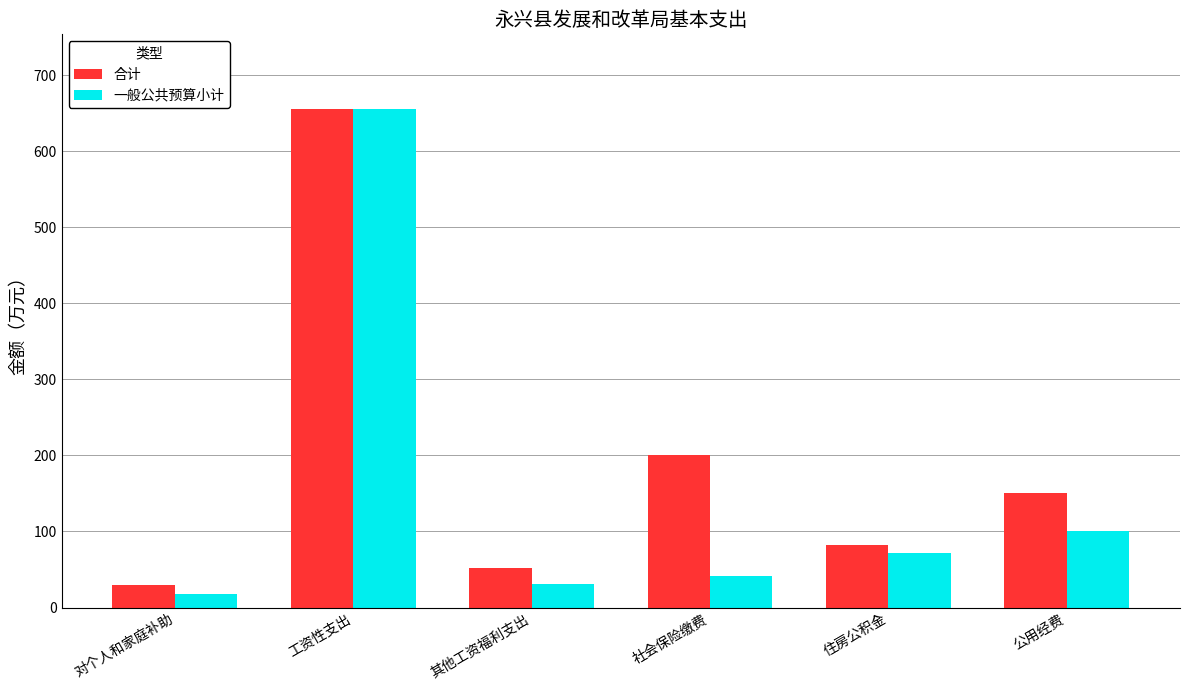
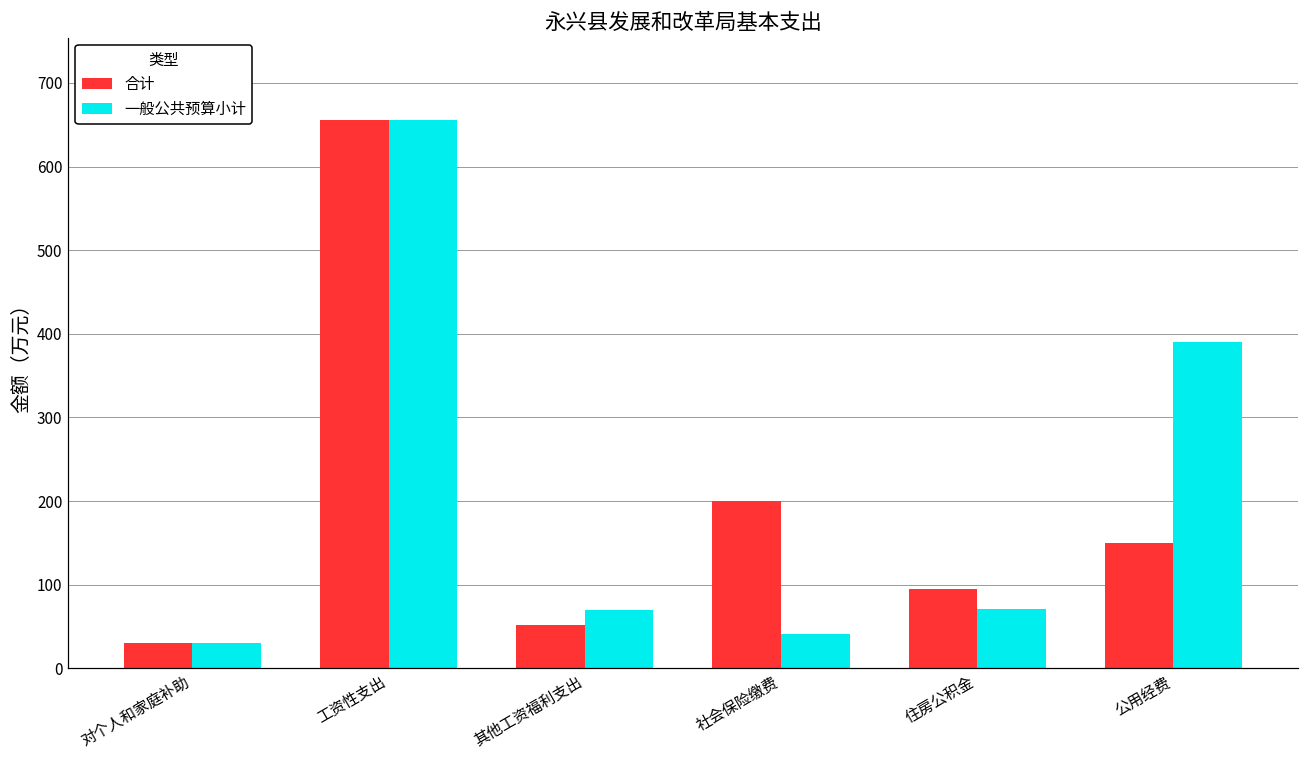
一般公共预算小计, 对个人和家庭补助: 20 -> 30
一般公共预算小计, 其他工资福利支出: 30 -> 70
合计, 住房公积金: 80 -> 90
一般公共预算小计, 公用经费: 100 -> 390
